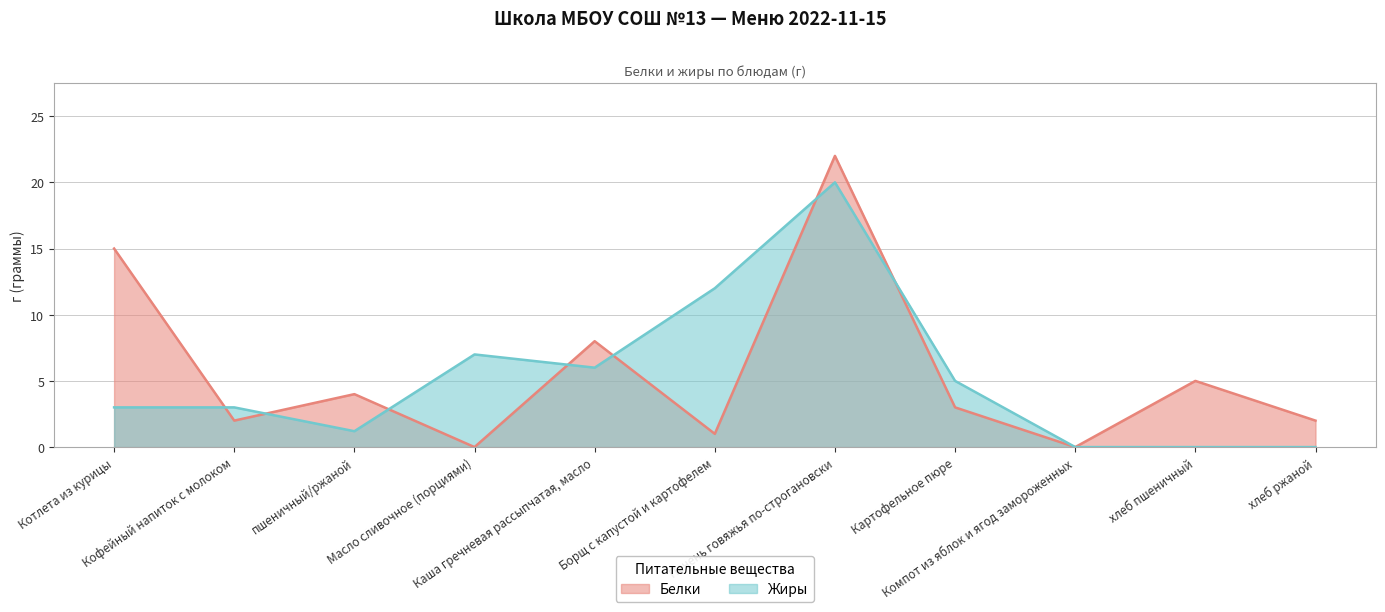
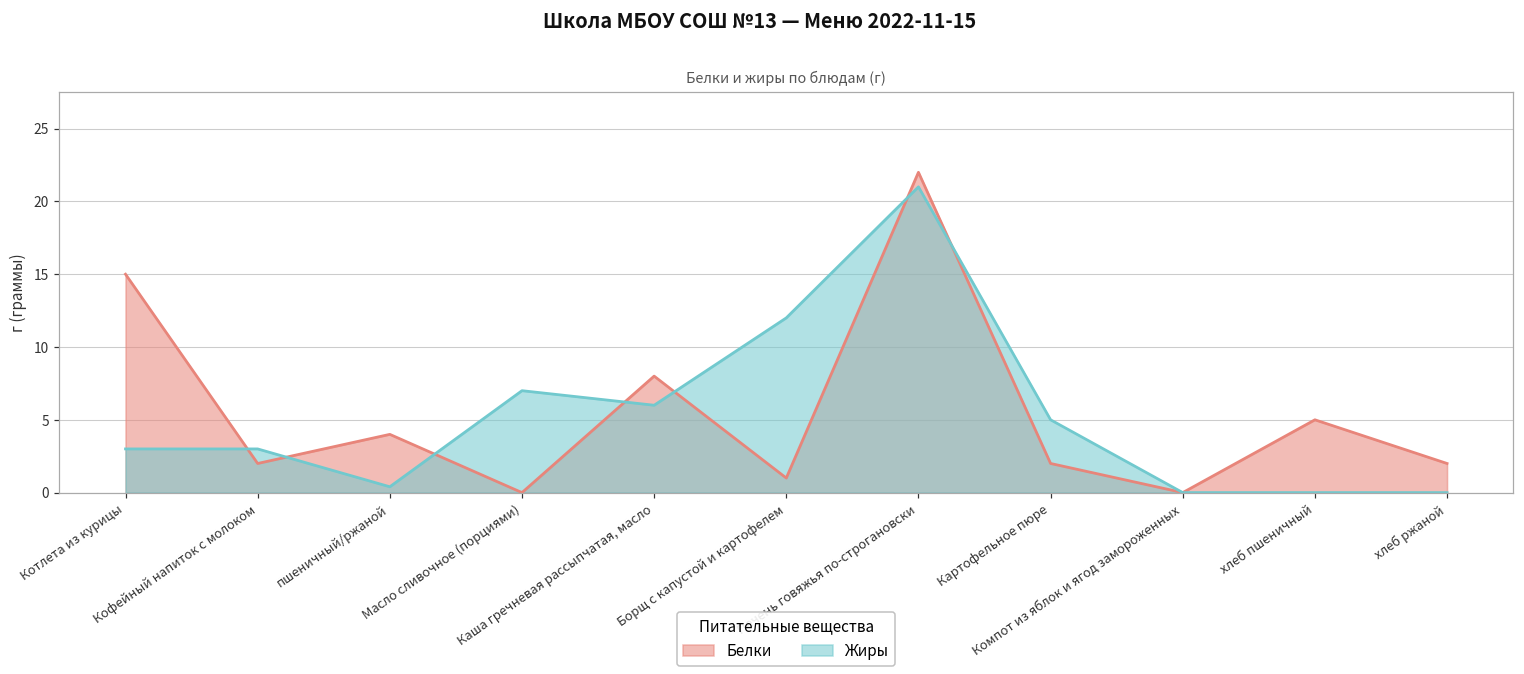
Жиры, пшеничный/ржаной: 1.2 -> 0.4
Жиры, Печень говяжья по-строгановски: 20 -> 21
Белки, Картофельное пюре: 3 -> 2
